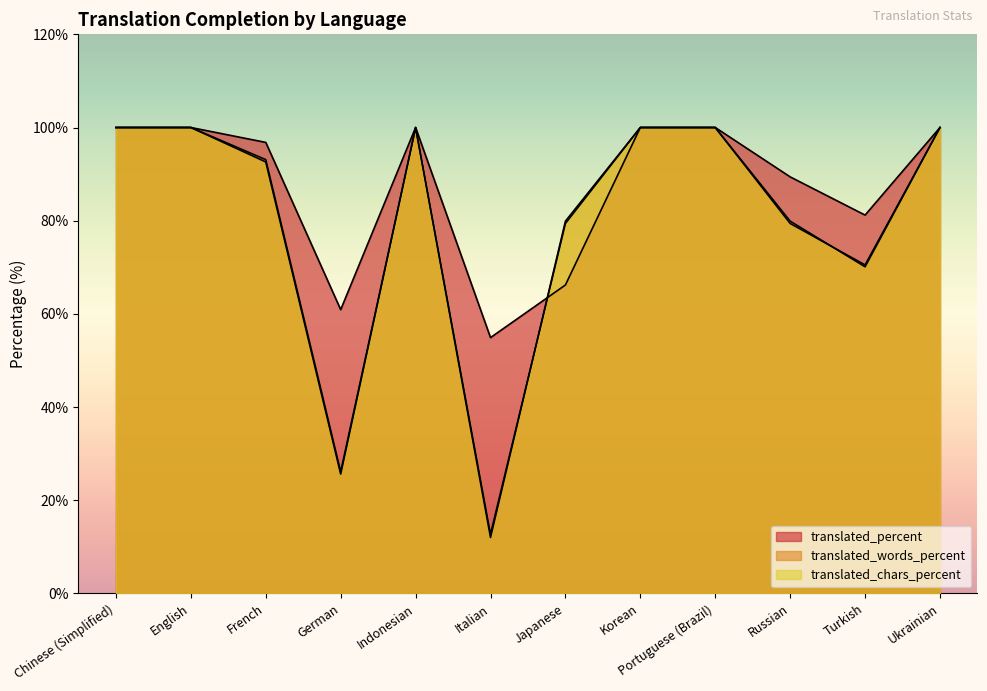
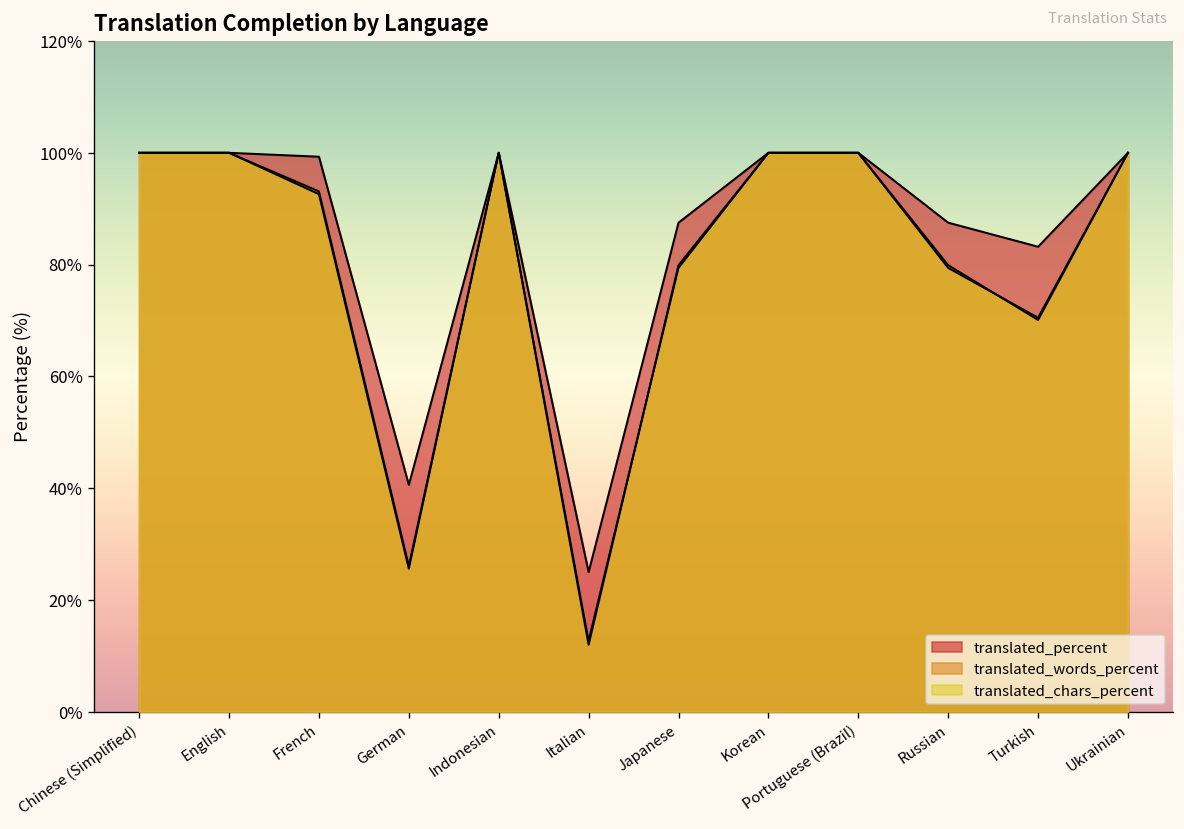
translated_percent, French: 97% -> 99%
translated_percent, German: 61% -> 41%
translated_percent, Italian: 55% -> 25%
translated_percent, Japanese: 66% -> 88%
translated_percent, Russian: 89% -> 88%
translated_percent, Turkish: 81% -> 83%
